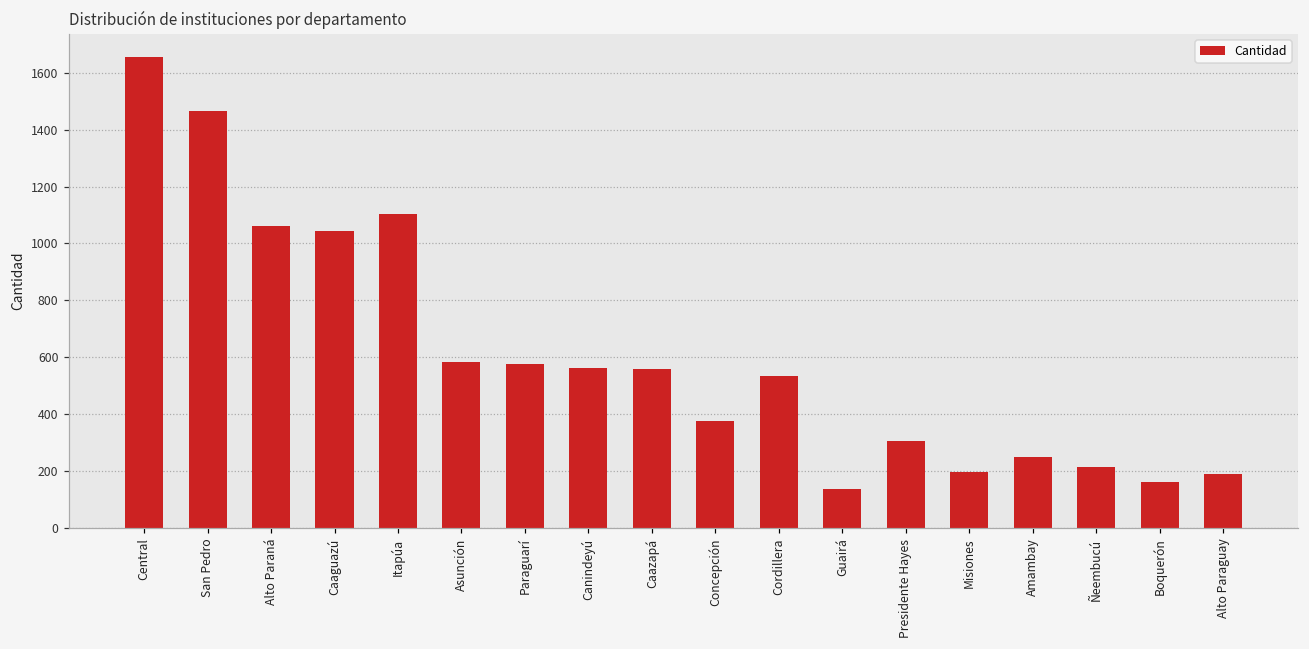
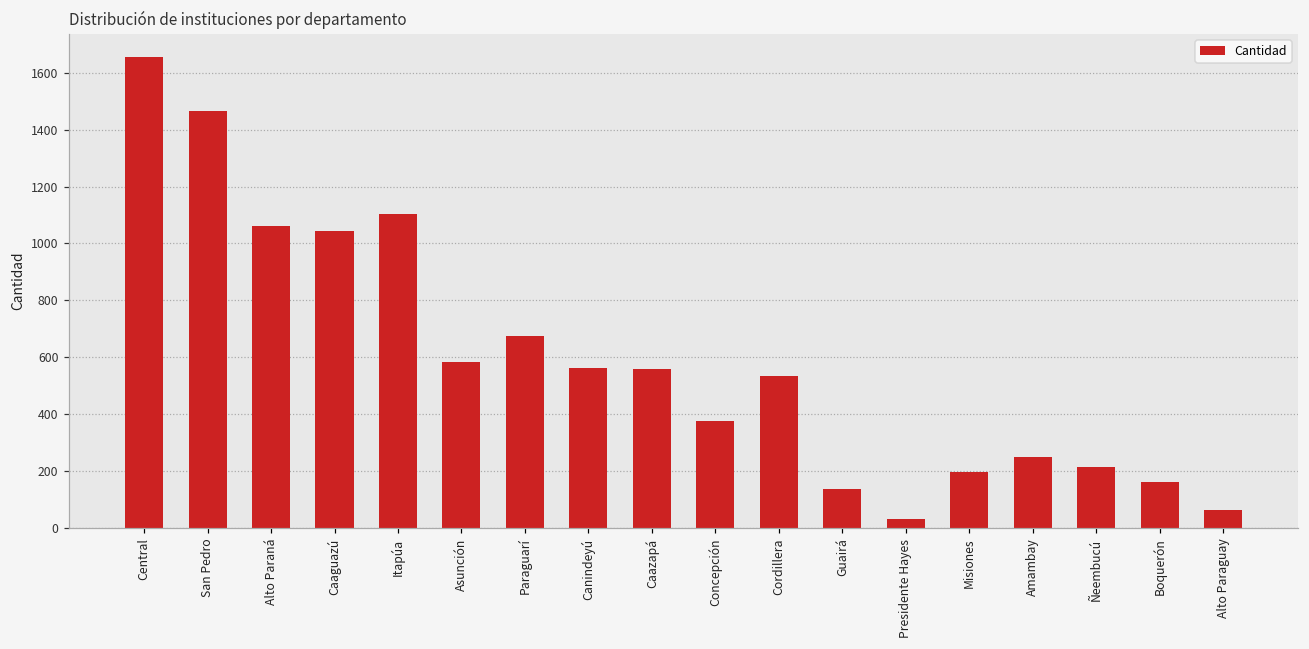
Paraguarí: 580 -> 680
Presidente Hayes: 310 -> 30
Alto Paraguay: 190 -> 60
